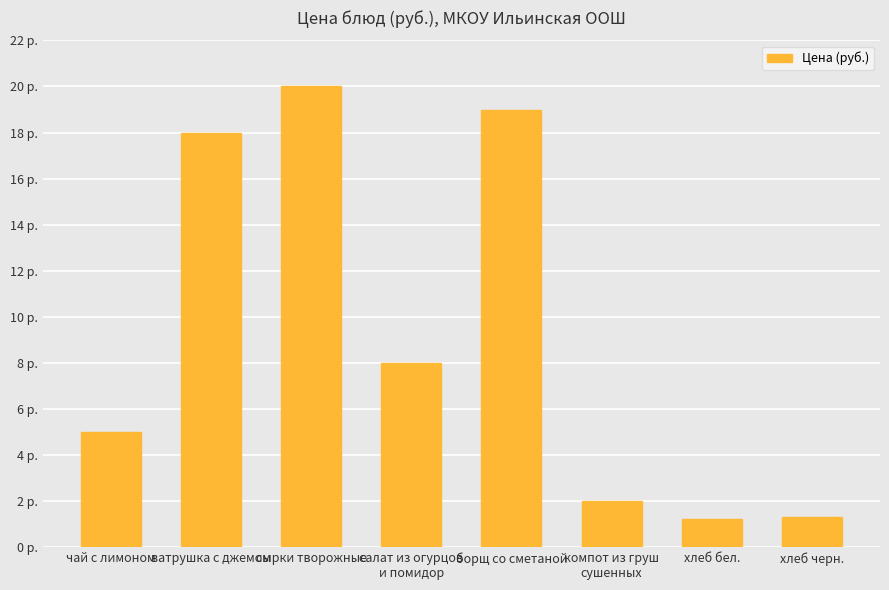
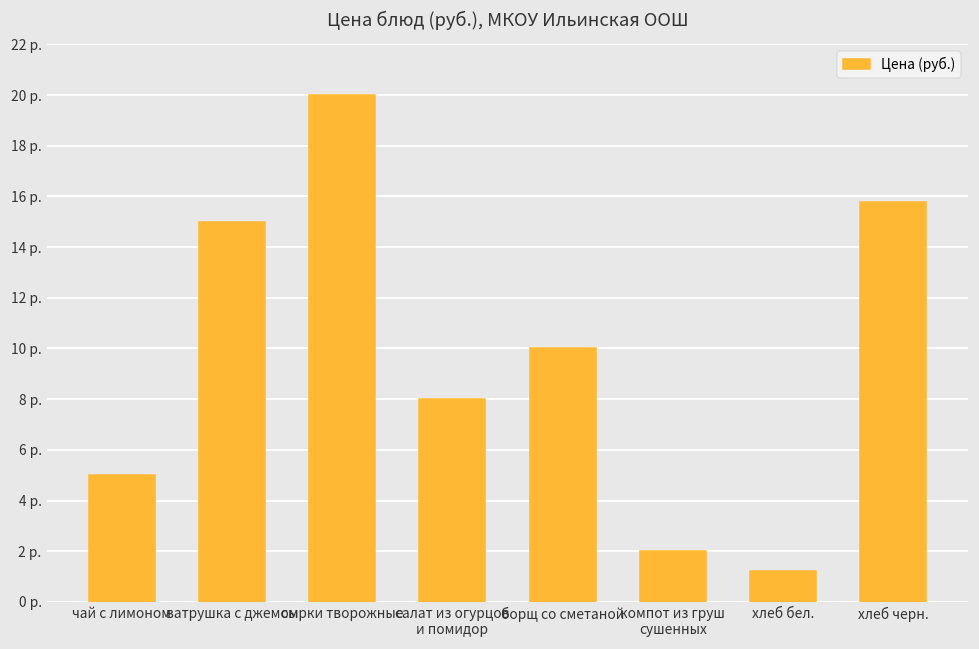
ватрушка с джемом: 18 р. -> 15 р.
борщ со сметаной: 19 р. -> 10 р.
хлеб черн.: 1.3 р. -> 15.8 р.
